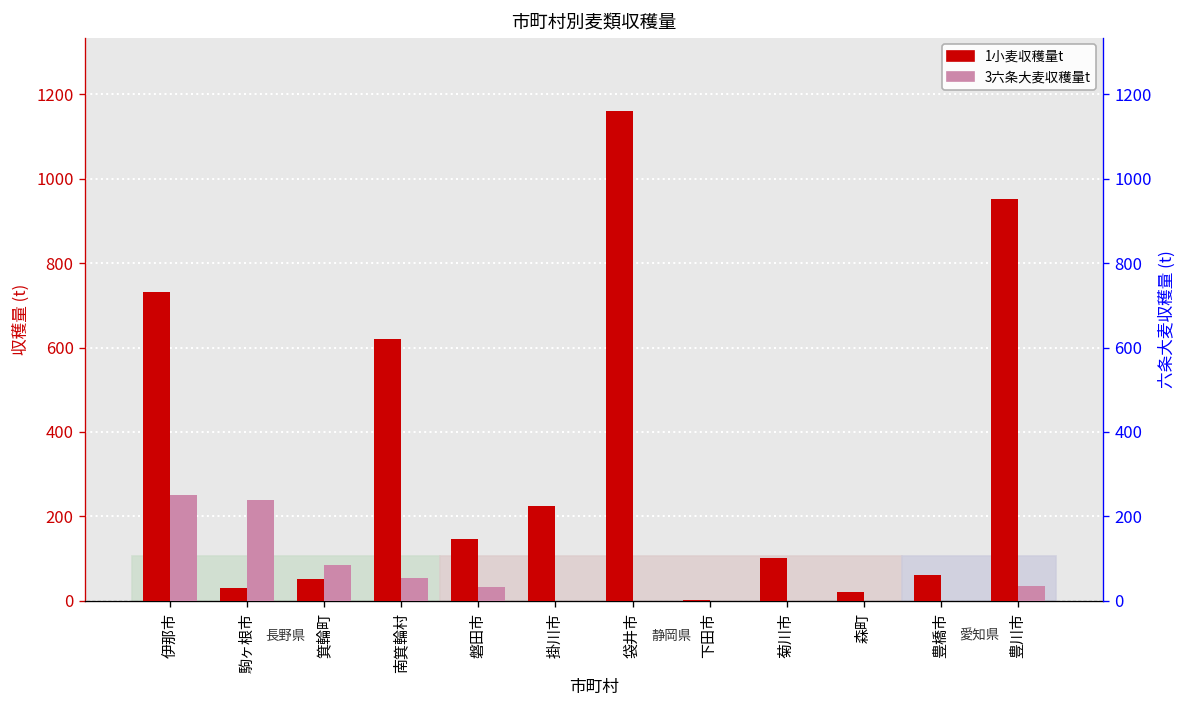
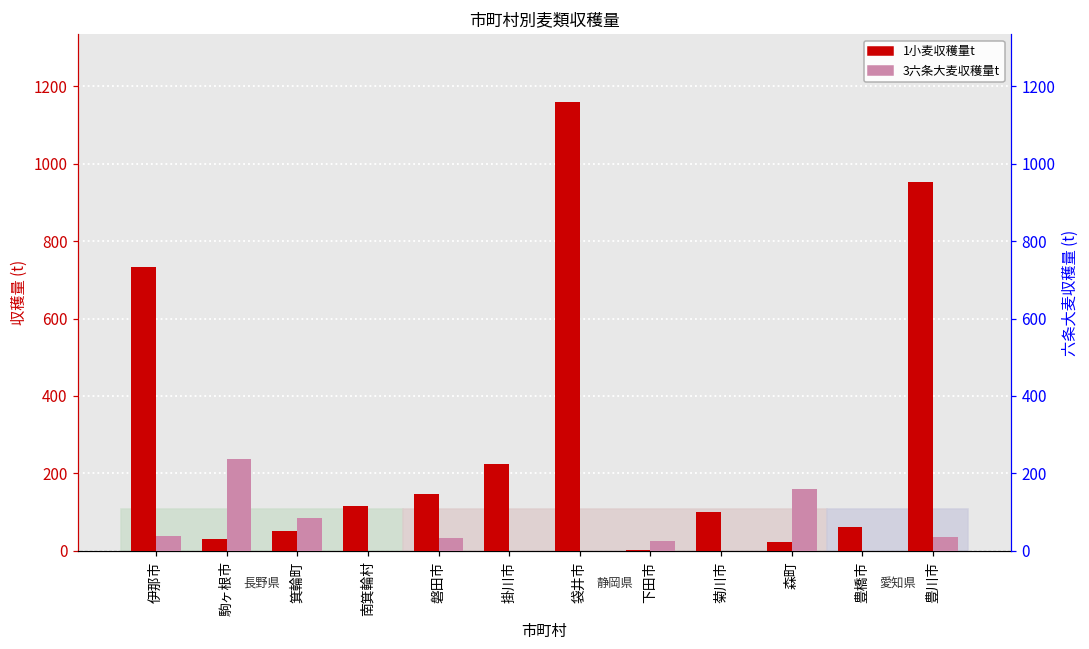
3六条大麦収穫量t, 伊那市: 250 -> 40
1小麦収穫量t, 南箕輪村: 620 -> 120
3六条大麦収穫量t, 南箕輪村: 60 -> 0
3六条大麦収穫量t, 下田市: 0 -> 30
3六条大麦収穫量t, 森町: 0 -> 160
